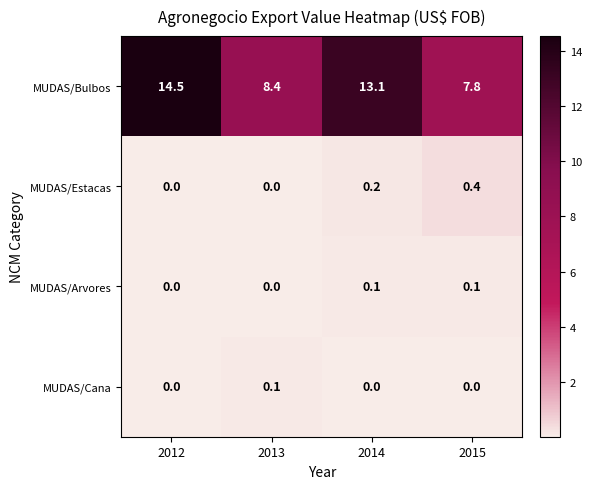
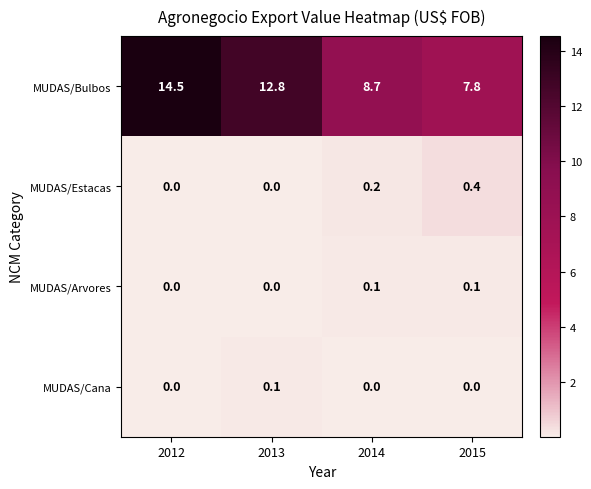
MUDAS/Bulbos, 2013: 8.4 -> 12.8
MUDAS/Bulbos, 2014: 13.1 -> 8.7
